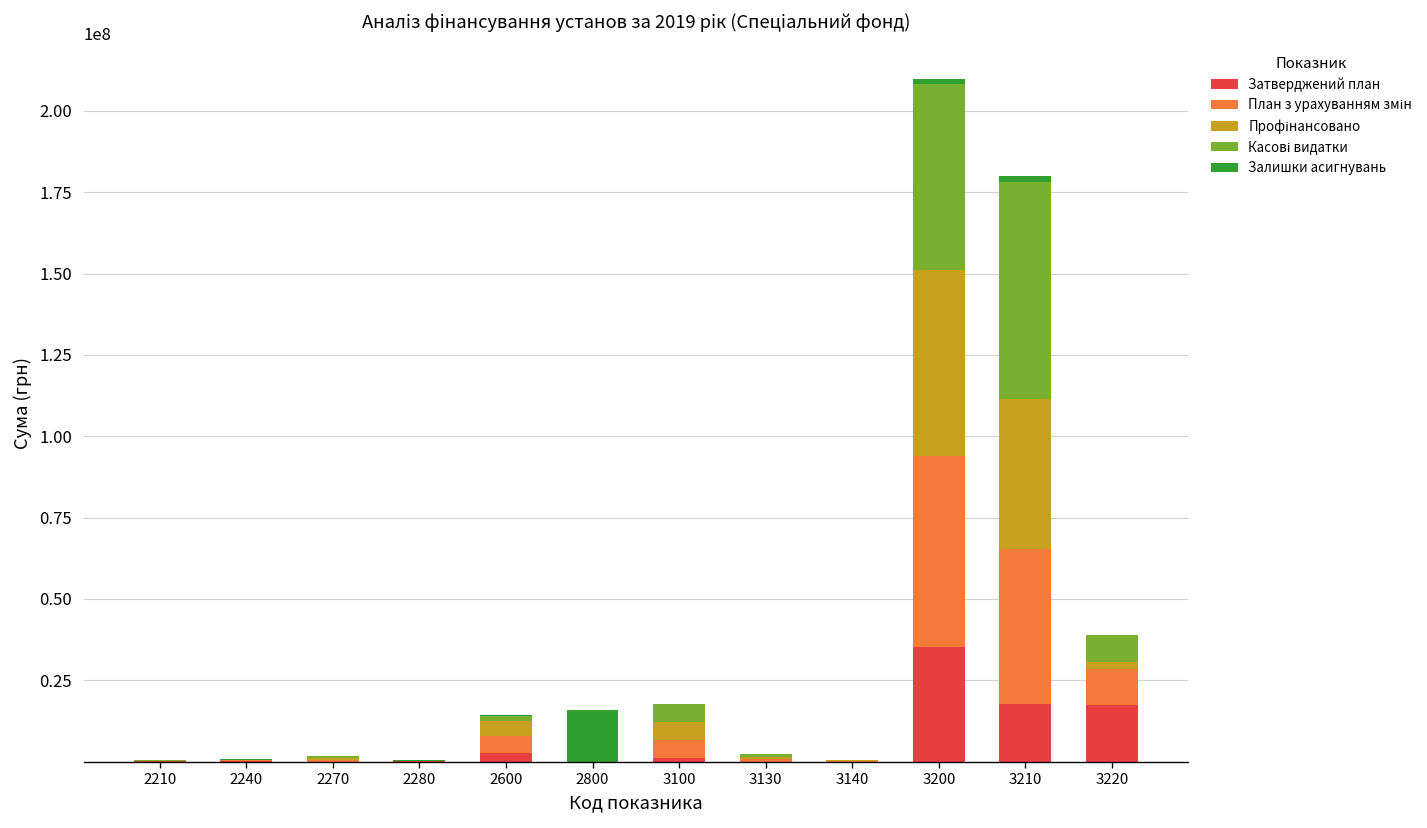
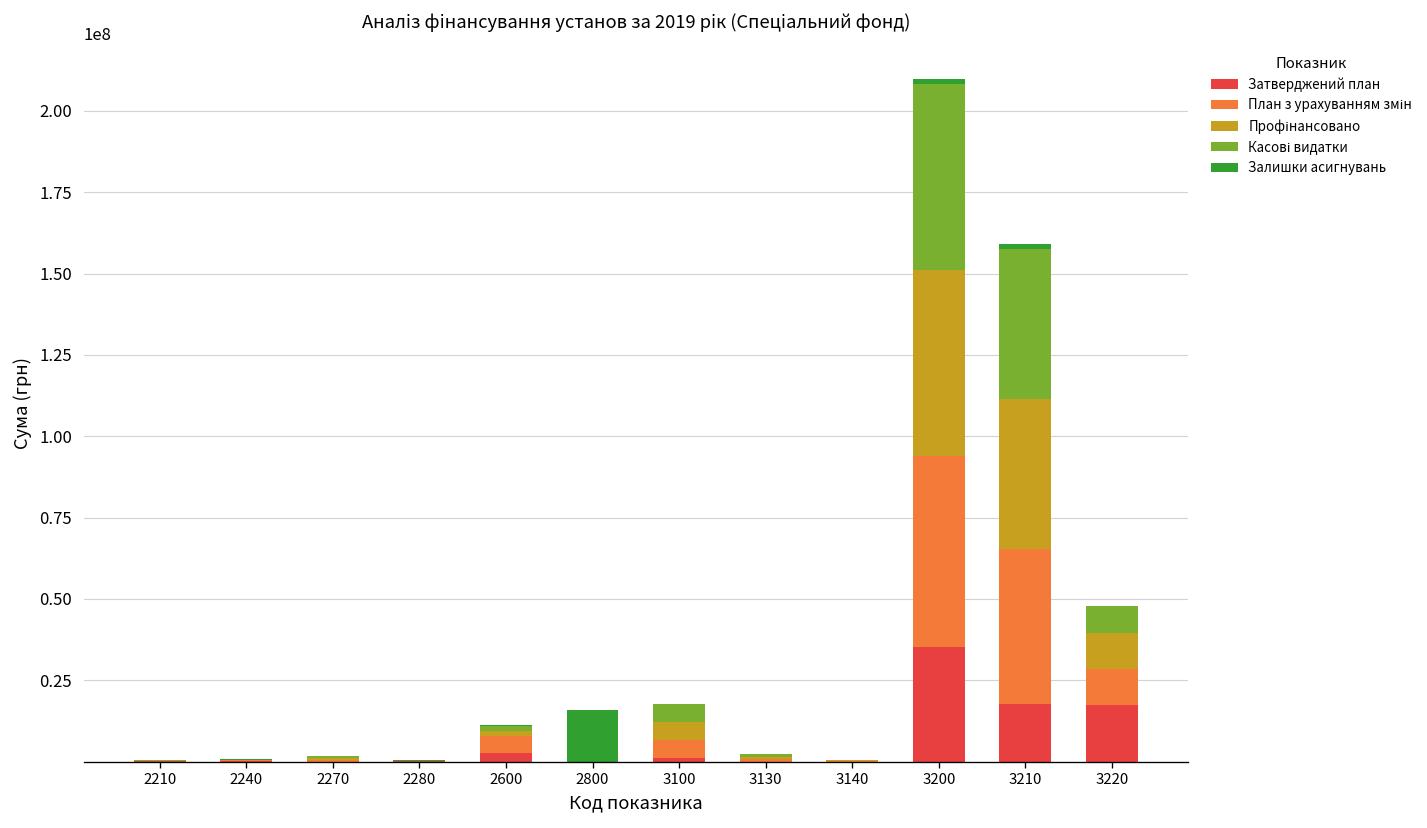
Профінансовано, 2600: 5000000 -> 2000000
Касові видатки, 3210: 67000000 -> 46000000
Профінансовано, 3220: 2000000 -> 11000000
